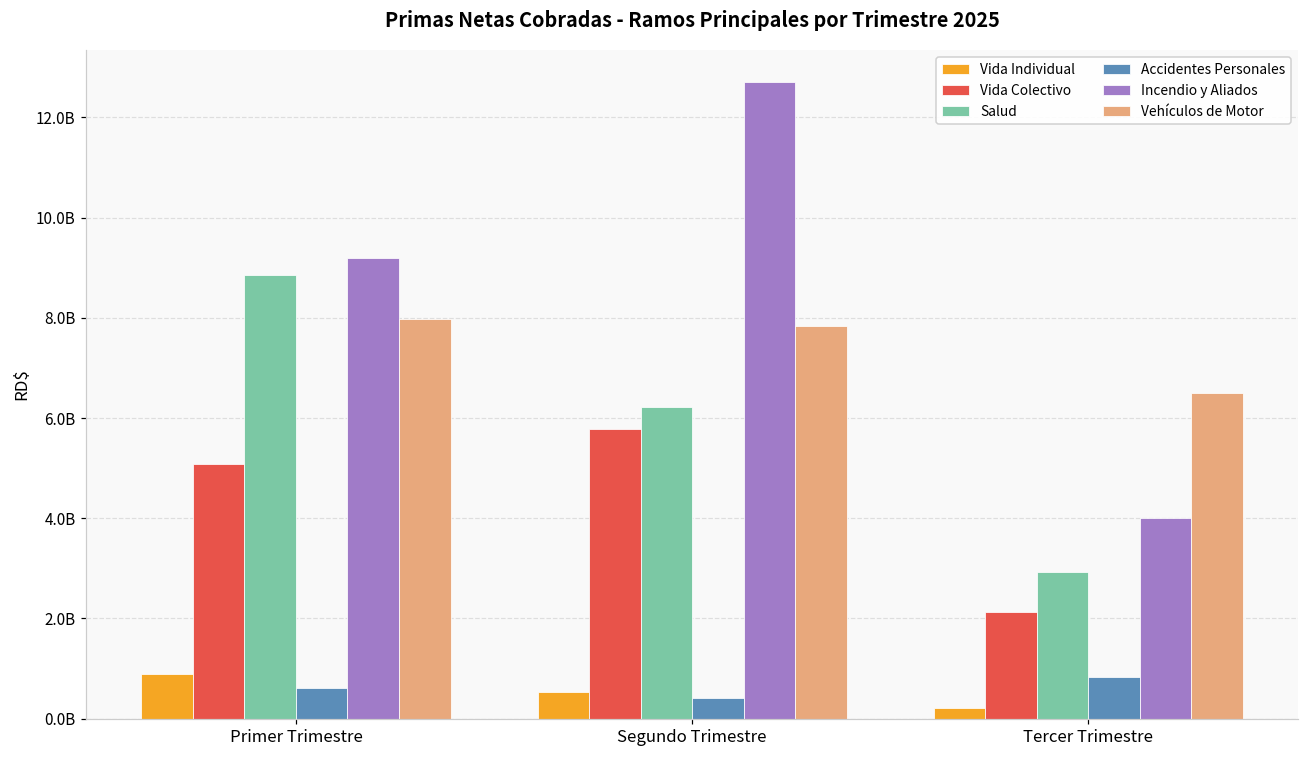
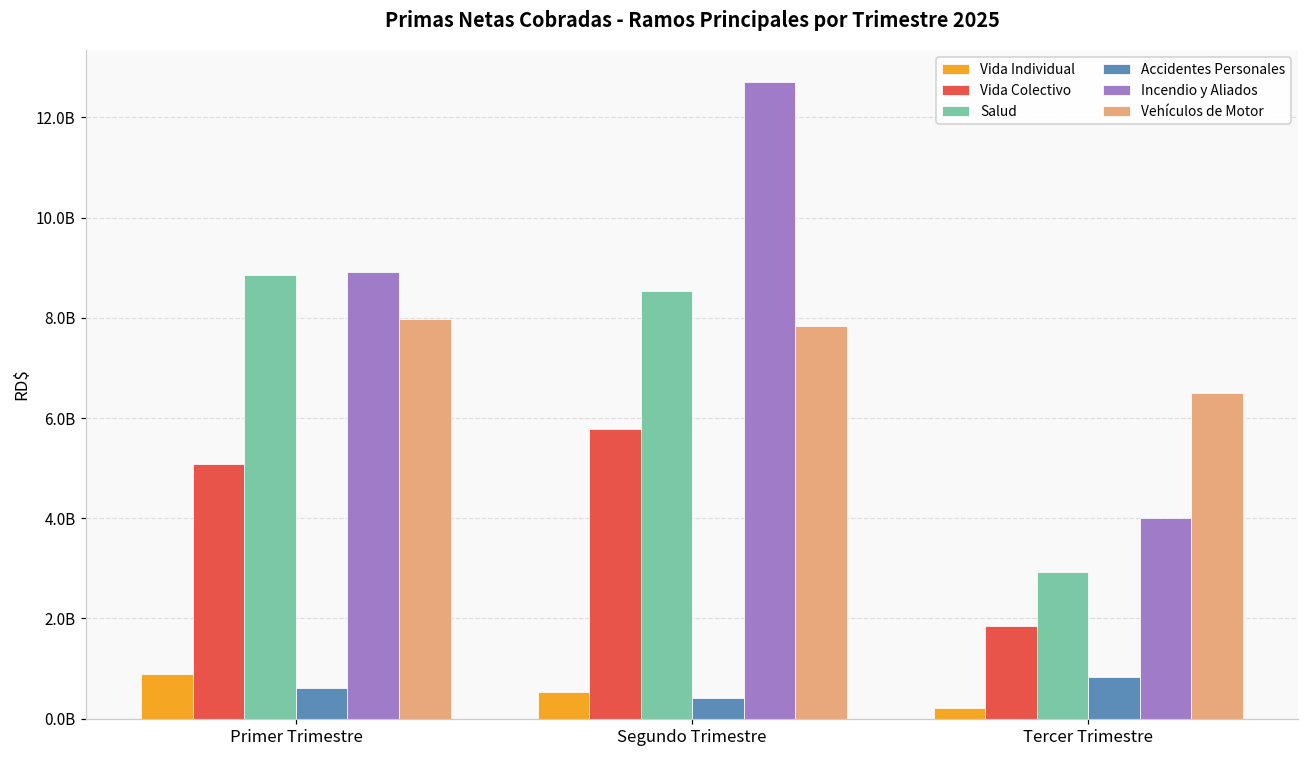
Incendio y Aliados, Primer Trimestre: 9200000000 -> 8900000000
Salud, Segundo Trimestre: 6200000000 -> 8500000000
Vida Colectivo, Tercer Trimestre: 2100000000 -> 1800000000
